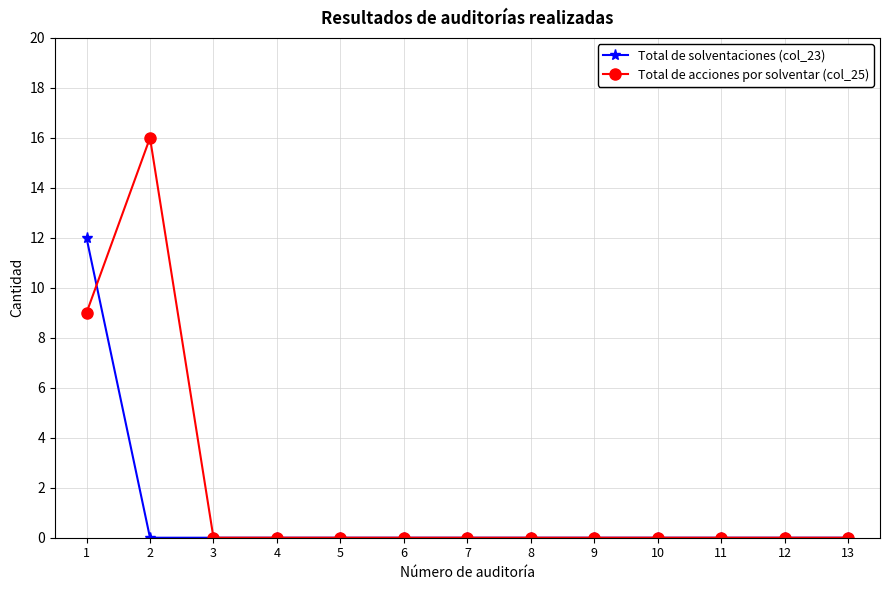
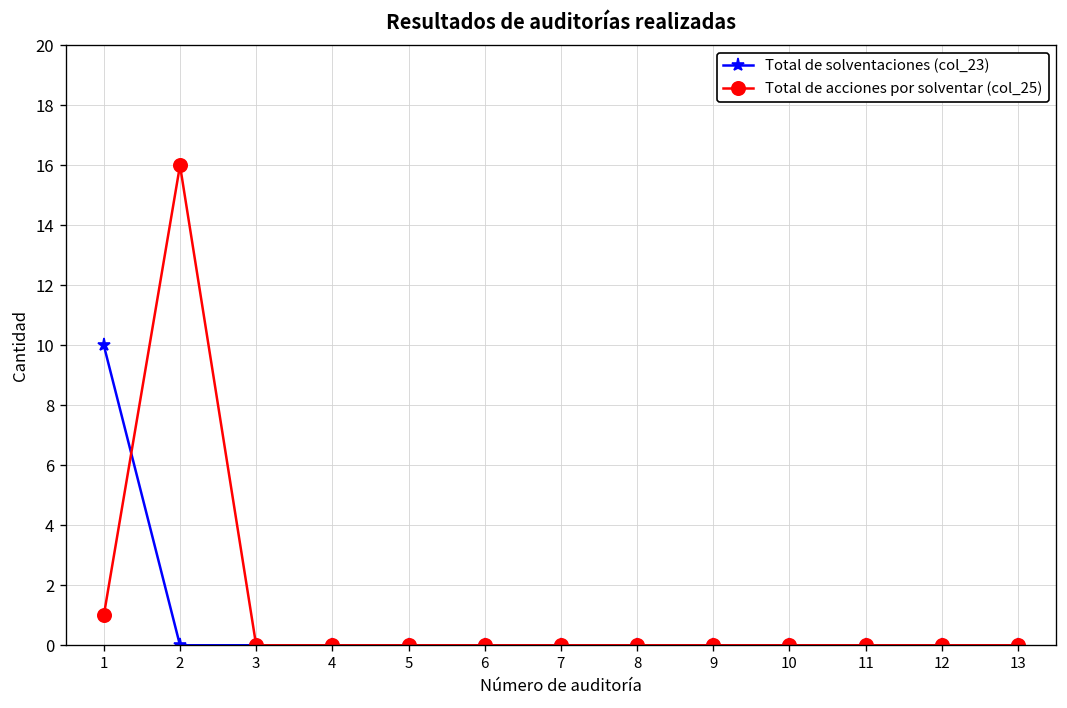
Total de solventaciones (col_23), 1: 12 -> 10
Total de acciones por solventar (col_25), 1: 9 -> 1
